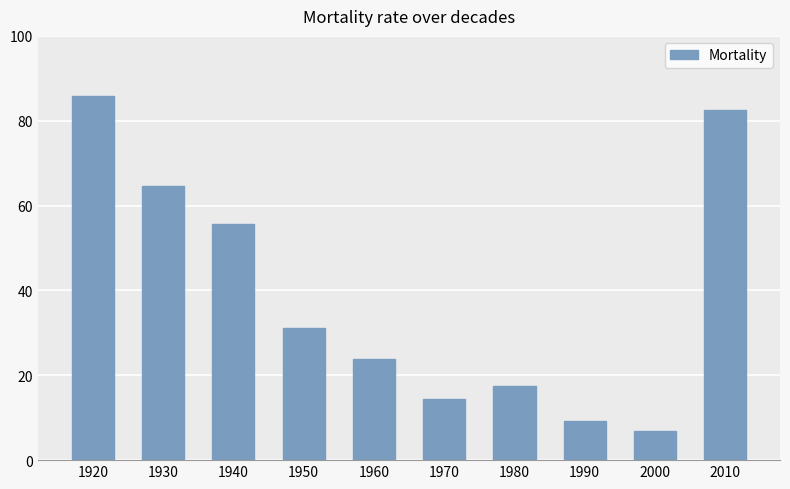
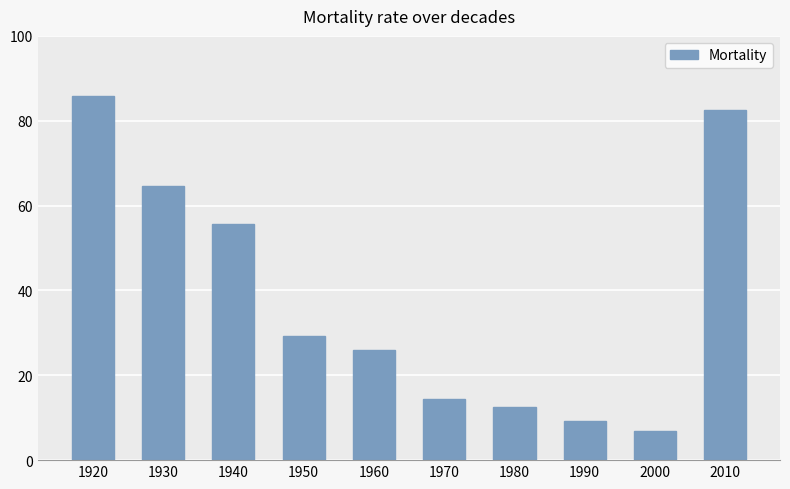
1950: 31 -> 29
1960: 24 -> 26
1980: 18 -> 13
